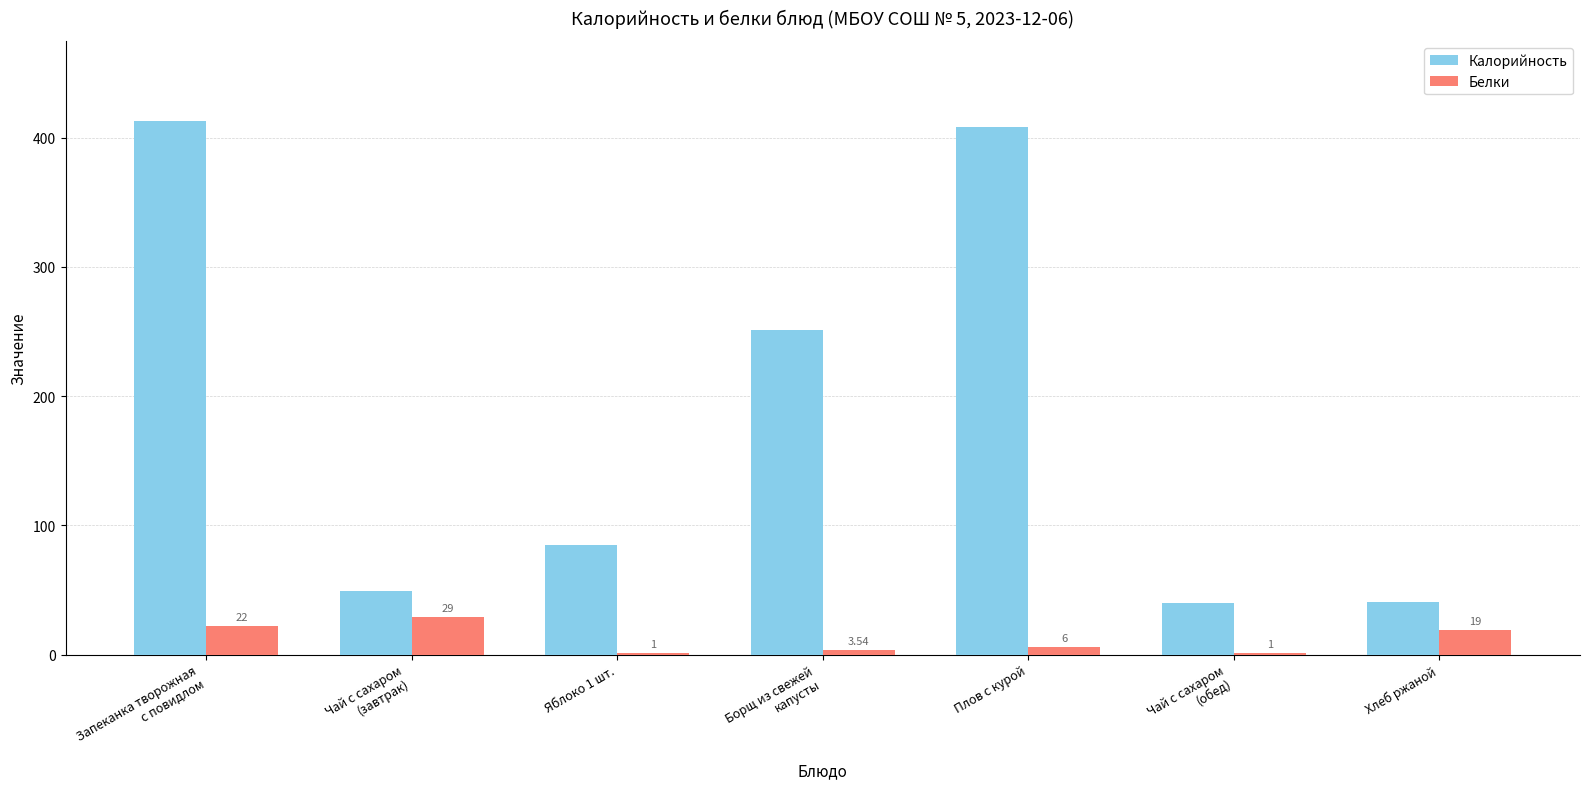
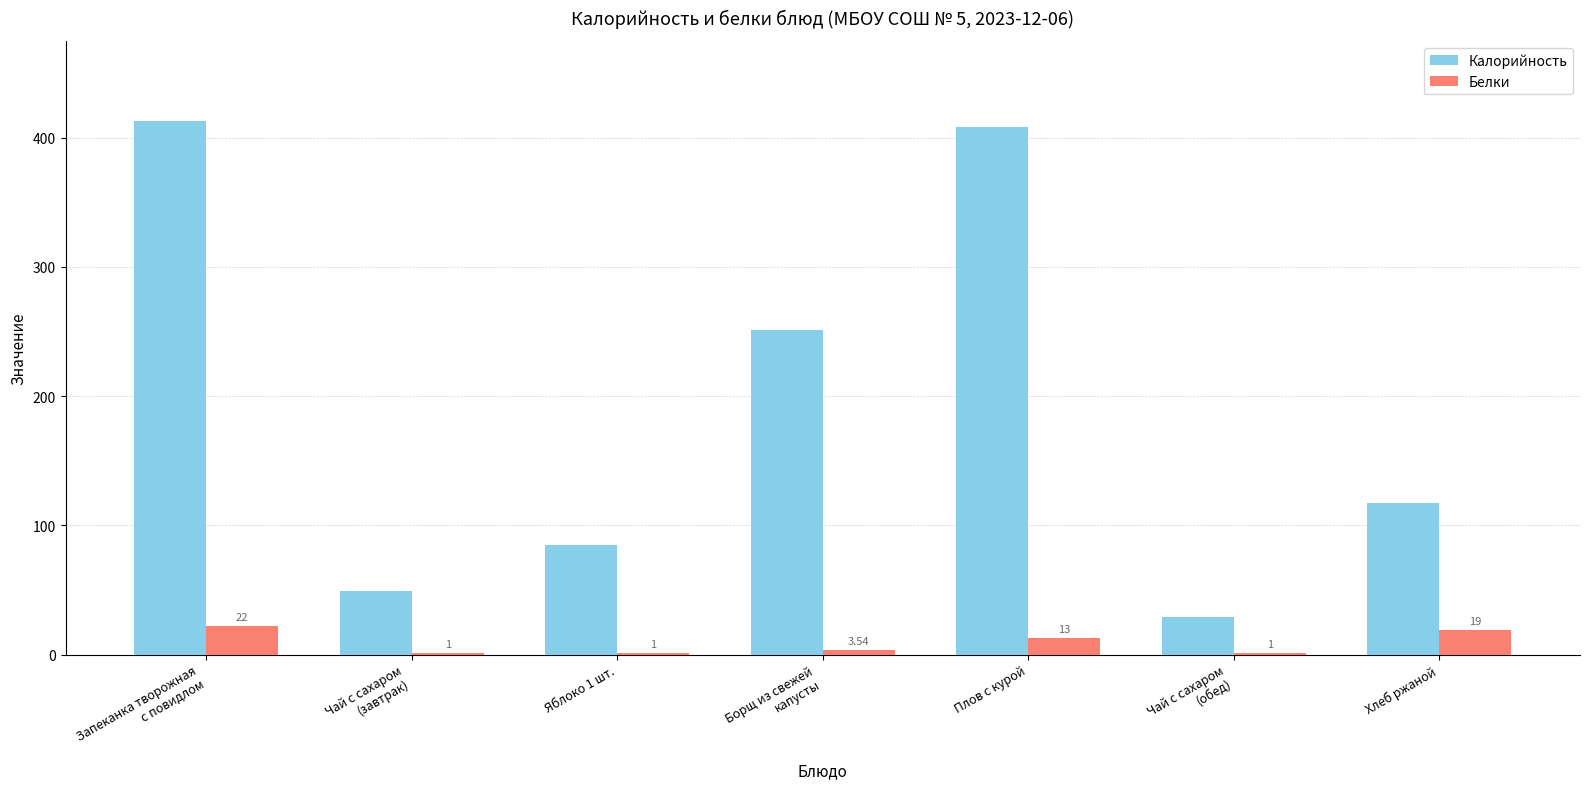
Белки, Чай с сахаром (завтрак): 29 -> 1
Белки, Плов с курой: 6 -> 13
Калорийность, Чай с сахаром (обед): 40 -> 29
Калорийность, Хлеб ржаной: 41 -> 117
